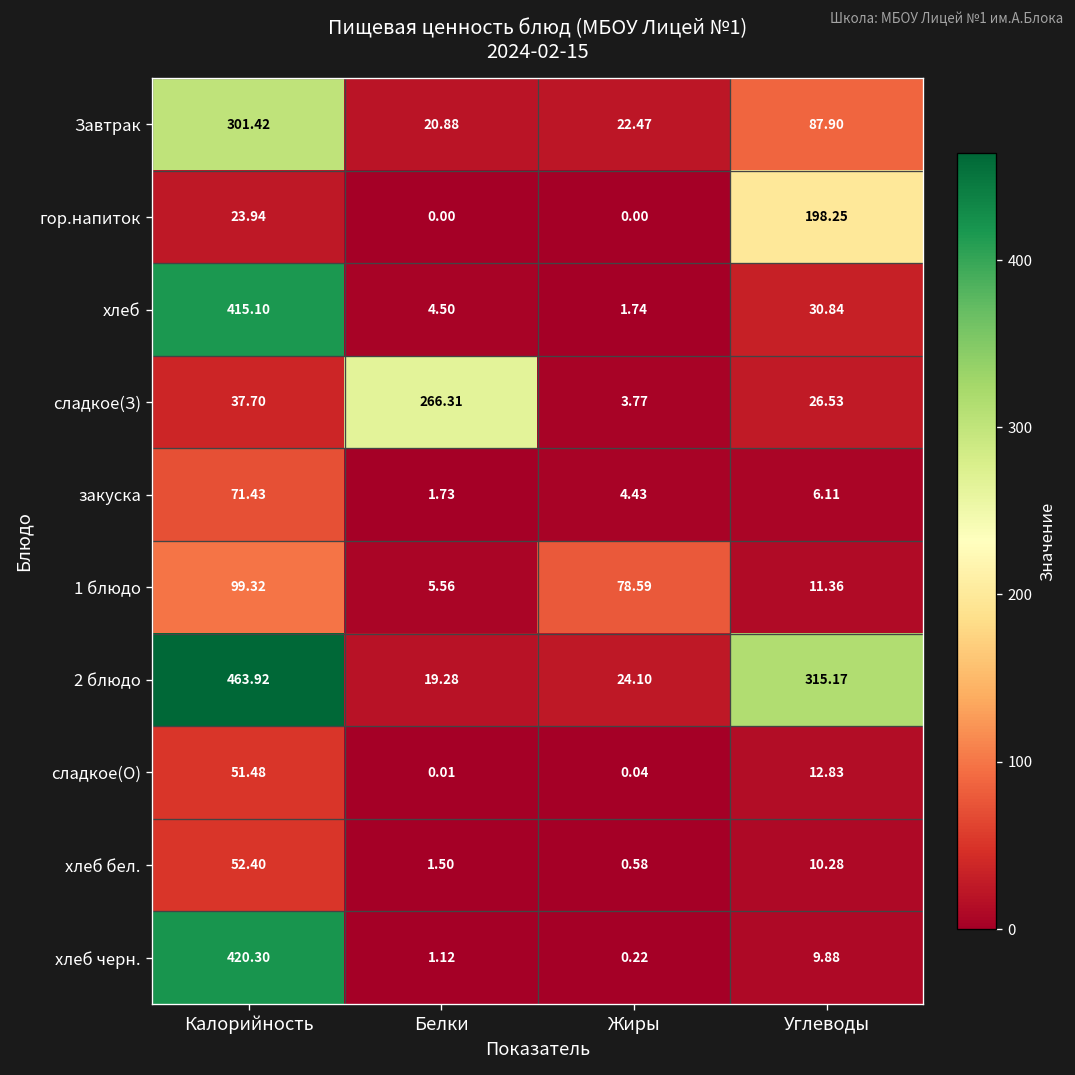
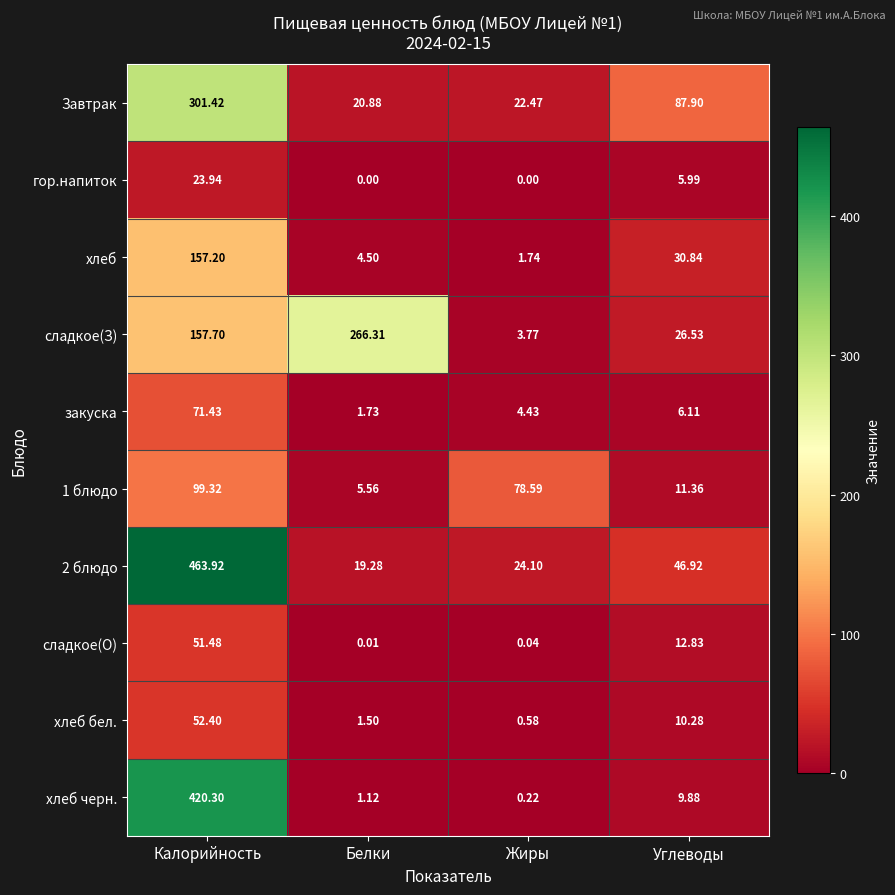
гор.напиток, Углеводы: 198.25 -> 5.99
хлеб, Калорийность: 415.10 -> 157.20
сладкое(З), Калорийность: 37.70 -> 157.70
2 блюдо, Углеводы: 315.17 -> 46.92
